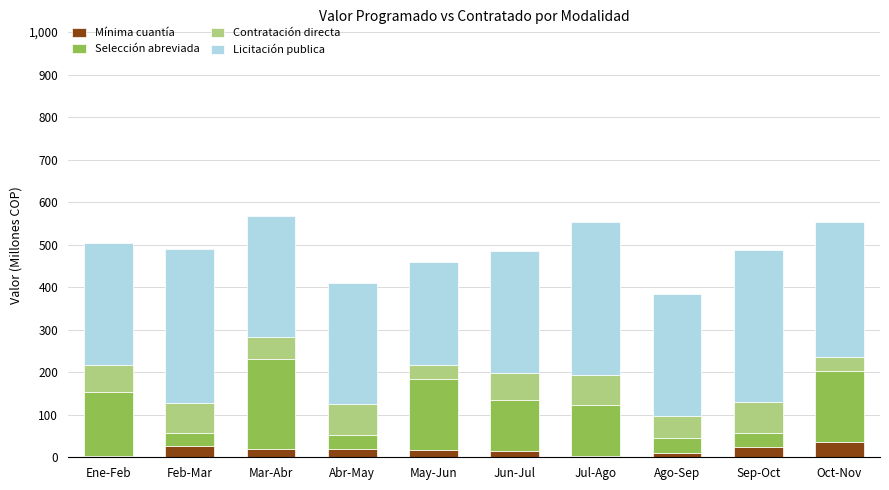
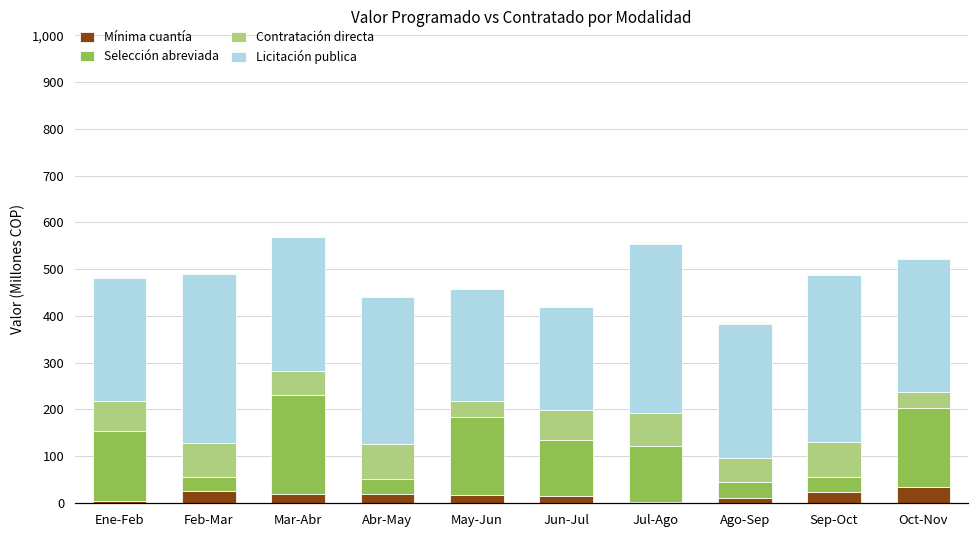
Licitación publica, Ene-Feb: 290 -> 260
Licitación publica, Abr-May: 280 -> 310
Licitación publica, Jun-Jul: 290 -> 220
Licitación publica, Oct-Nov: 320 -> 290
